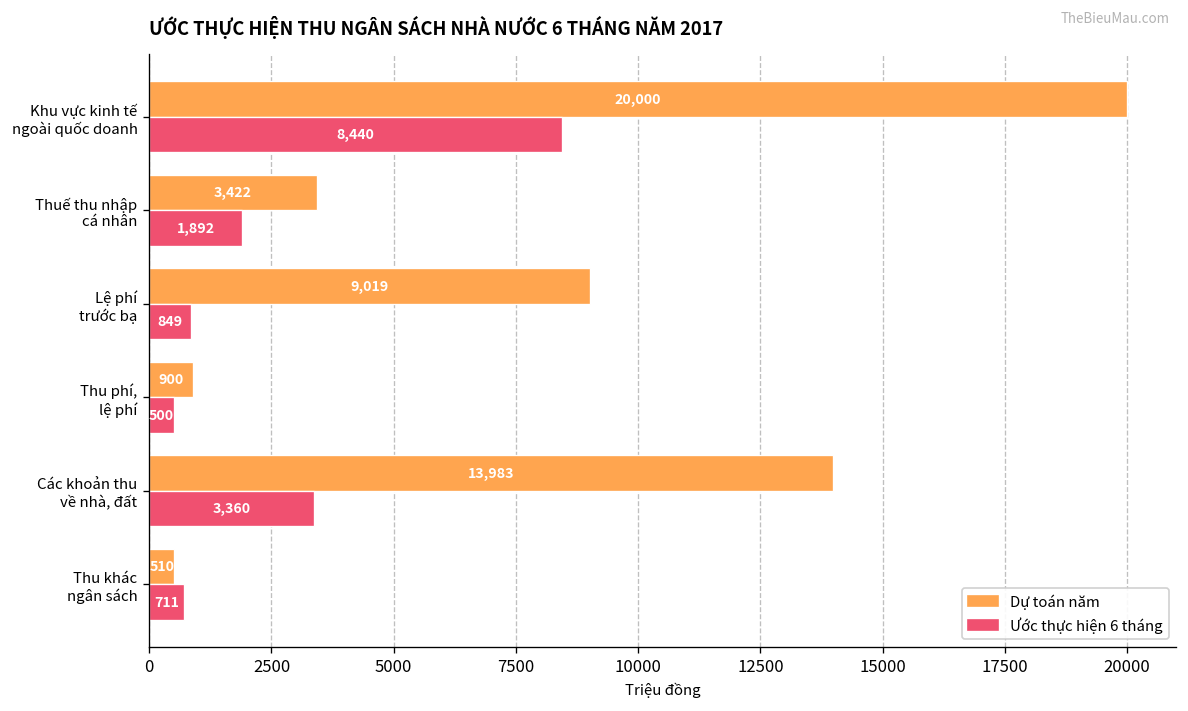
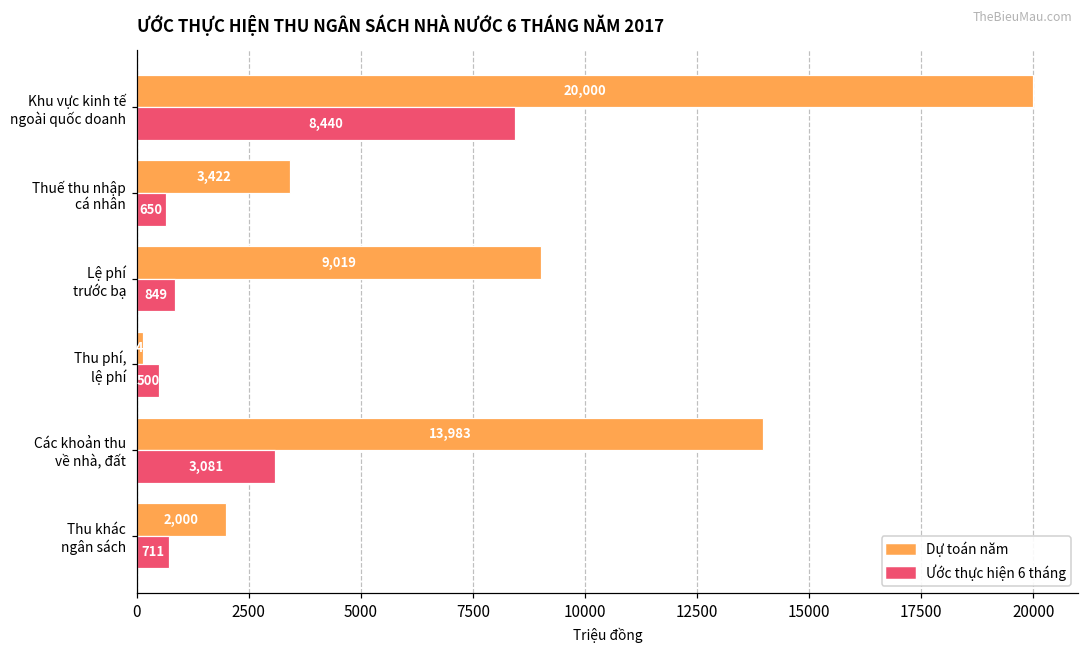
Ước thực hiện 6 tháng, Thuế thu nhập cá nhân: 1,892 -> 650
Dự toán năm, Thu phí, lệ phí: 900 -> 100
Ước thực hiện 6 tháng, Các khoản thu về nhà, đất: 3,360 -> 3,081
Dự toán năm, Thu khác ngân sách: 510 -> 2,000
